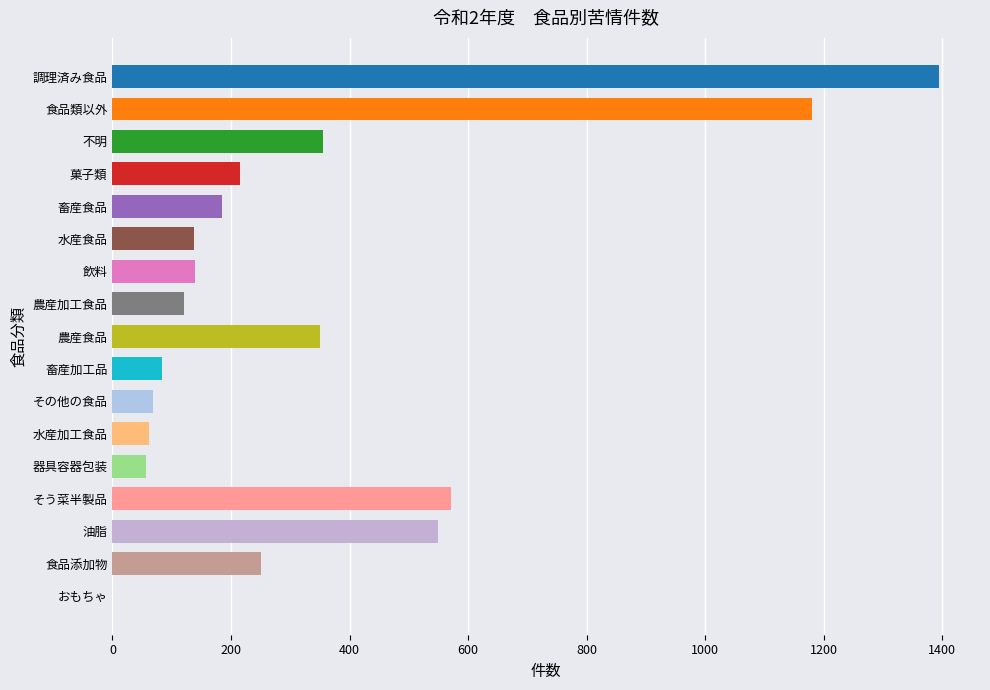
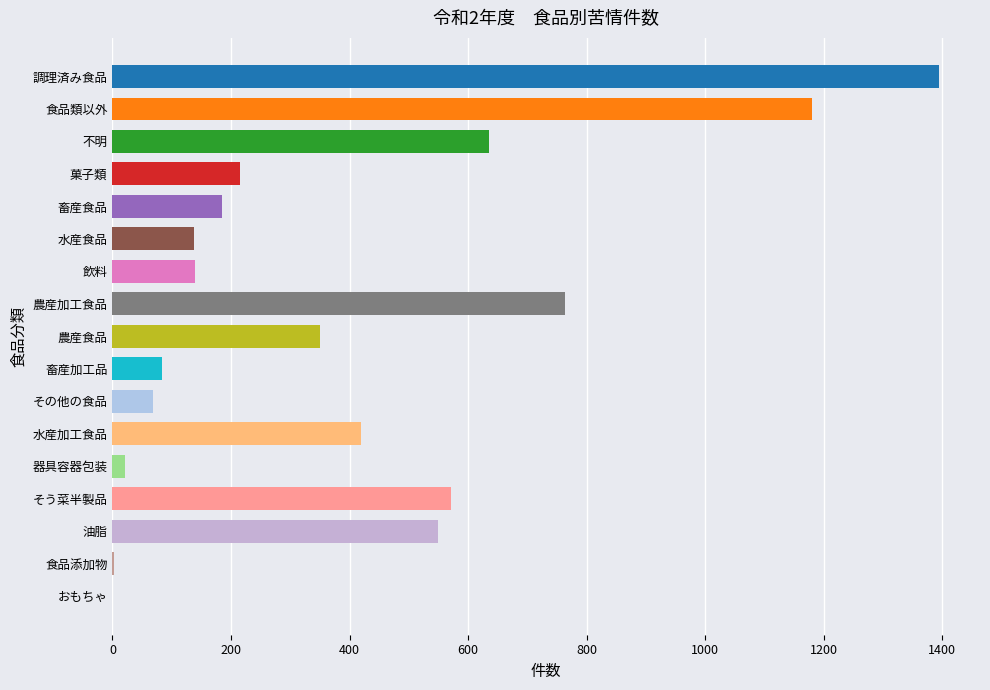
不明: 360 -> 640
農産加工食品: 120 -> 760
水産加工食品: 60 -> 420
器具容器包装: 60 -> 20
食品添加物: 250 -> 0
